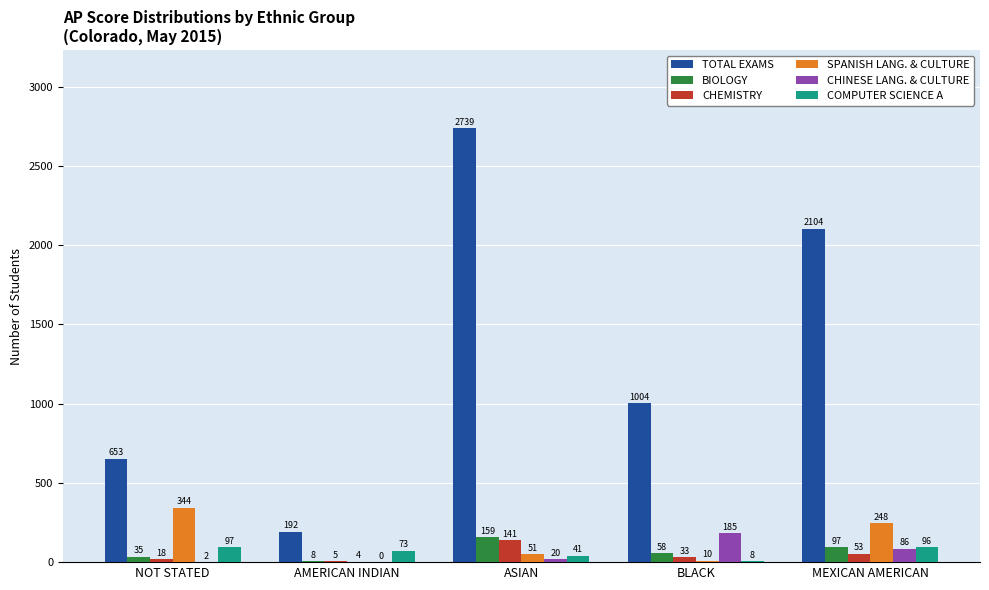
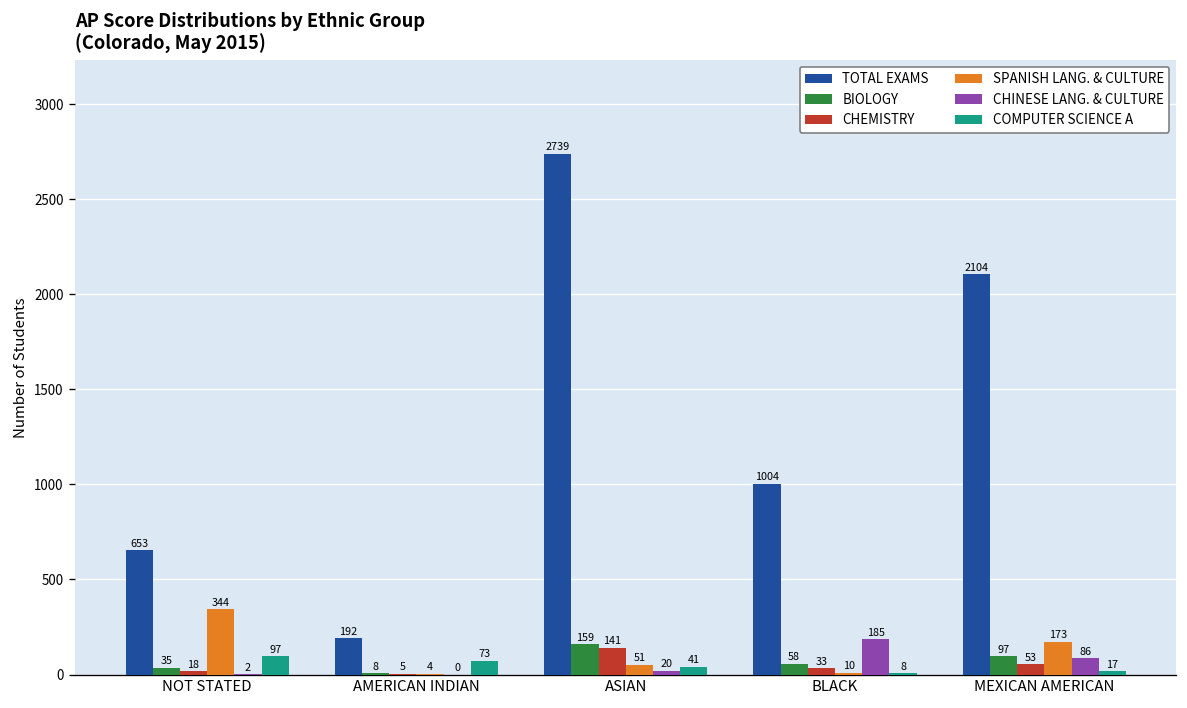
SPANISH LANG. & CULTURE, MEXICAN AMERICAN: 248 -> 173
COMPUTER SCIENCE A, MEXICAN AMERICAN: 96 -> 17
